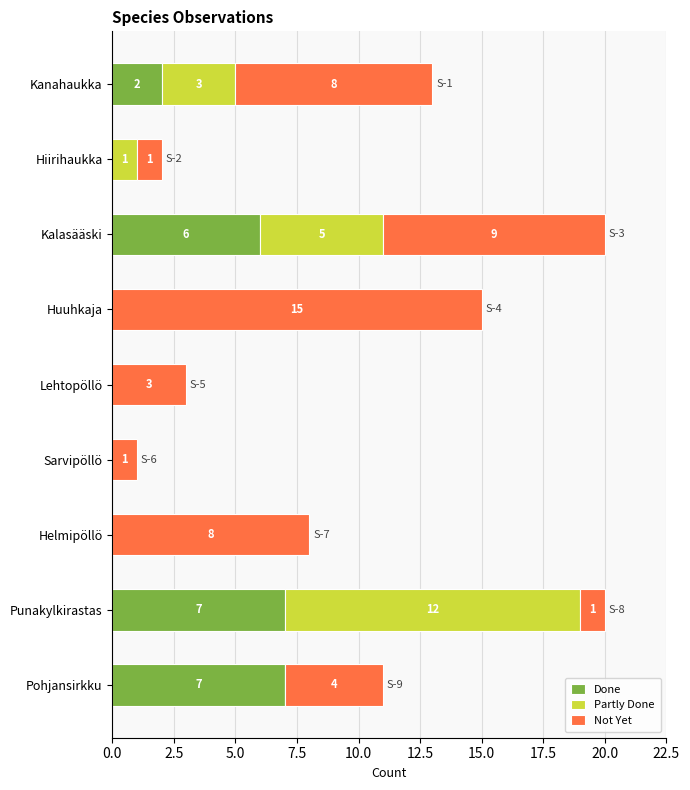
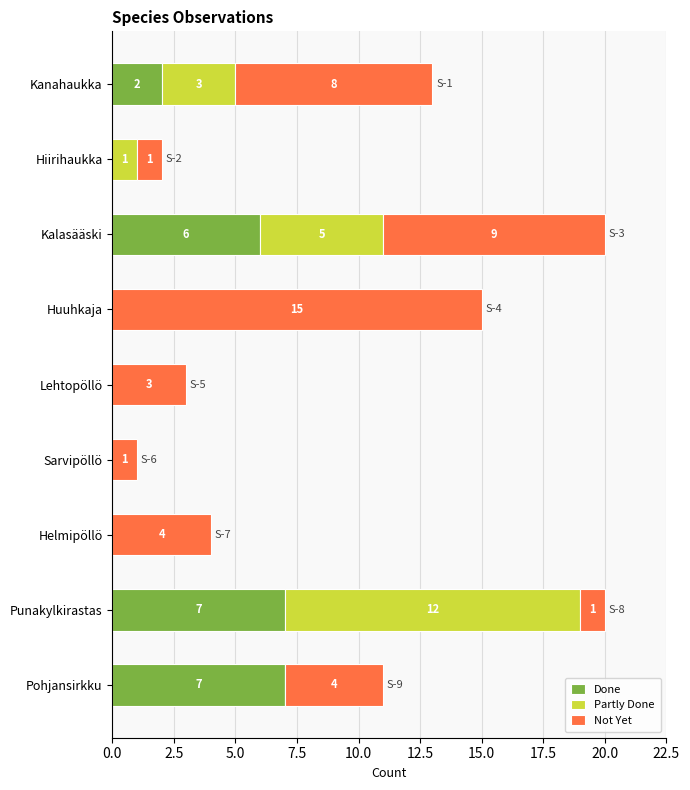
Not Yet, Helmipöllö: 8 -> 4
